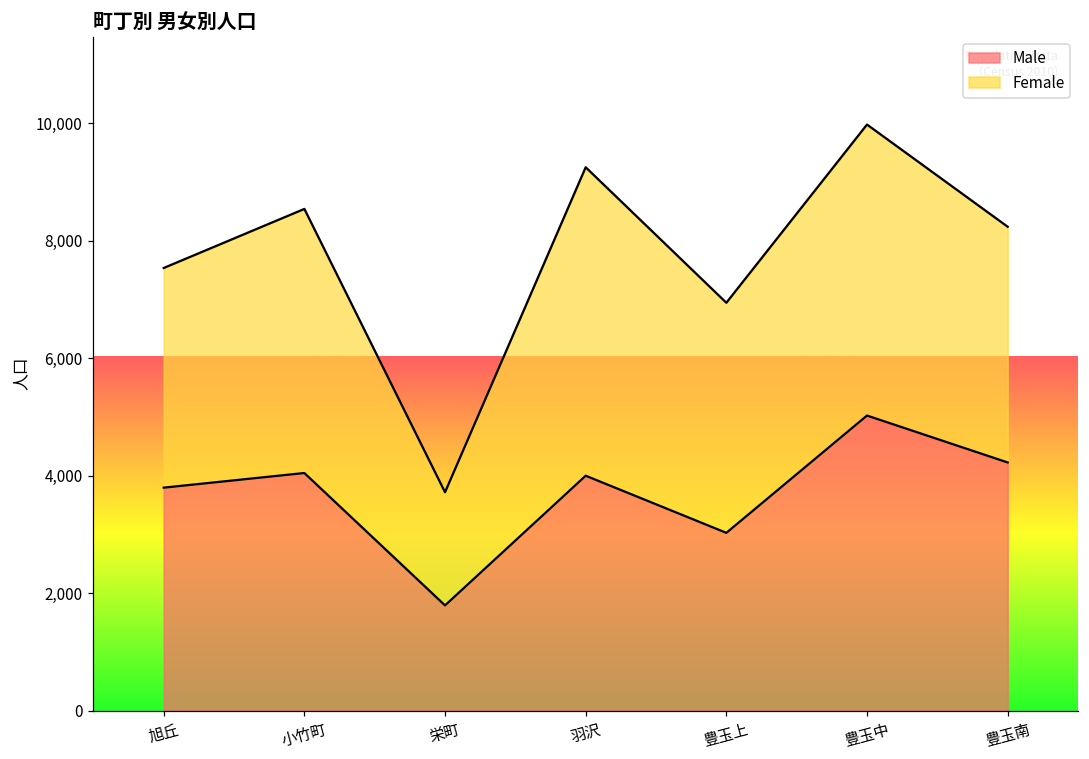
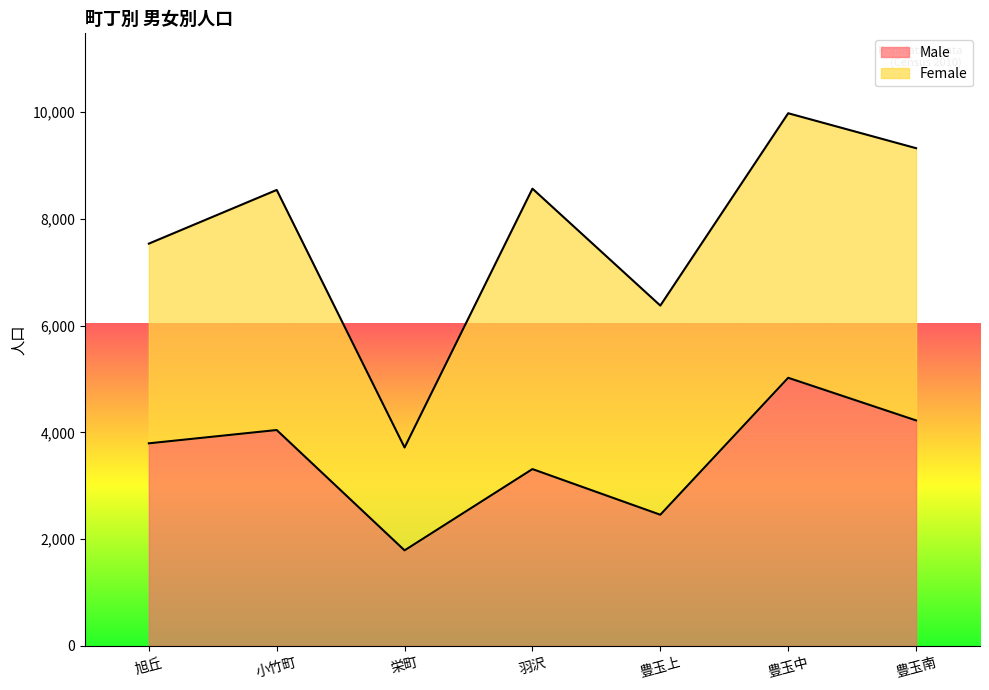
Male, 羽沢: 4,000 -> 3,300
Male, 豊玉上: 3,000 -> 2,500
Female, 豊玉南: 4,000 -> 5,100
